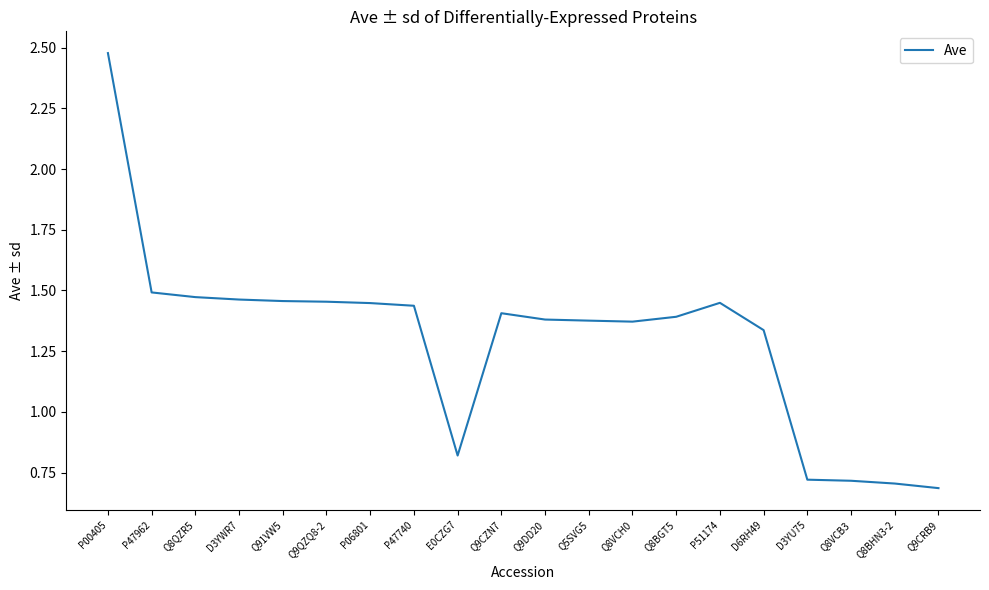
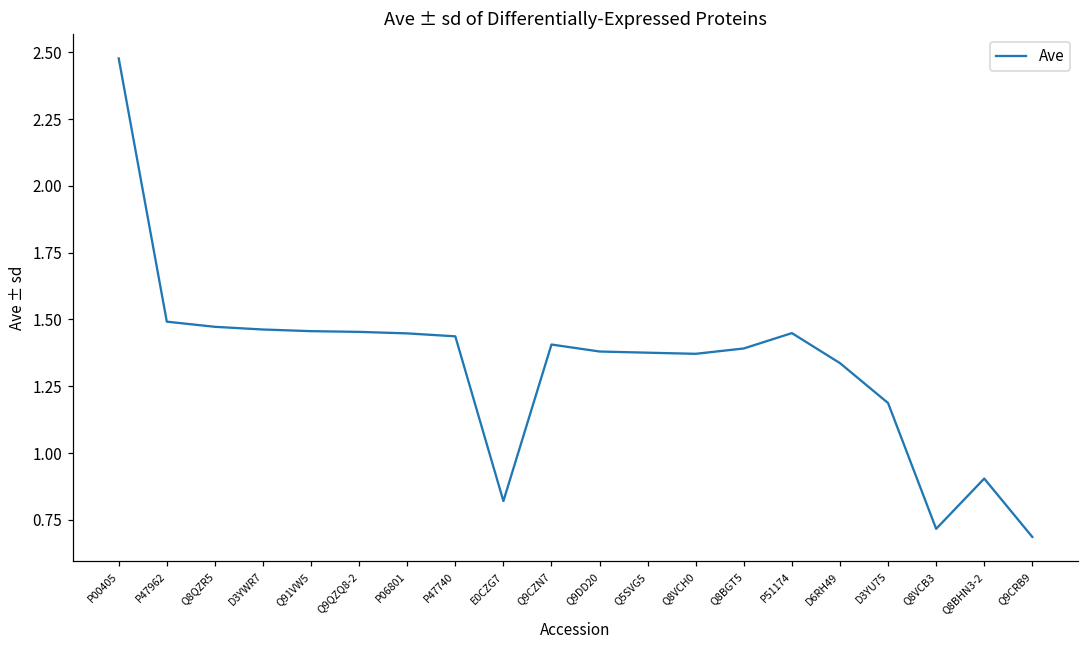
D3YU75: 0.72 -> 1.19
Q8BHN3-2: 0.70 -> 0.90
